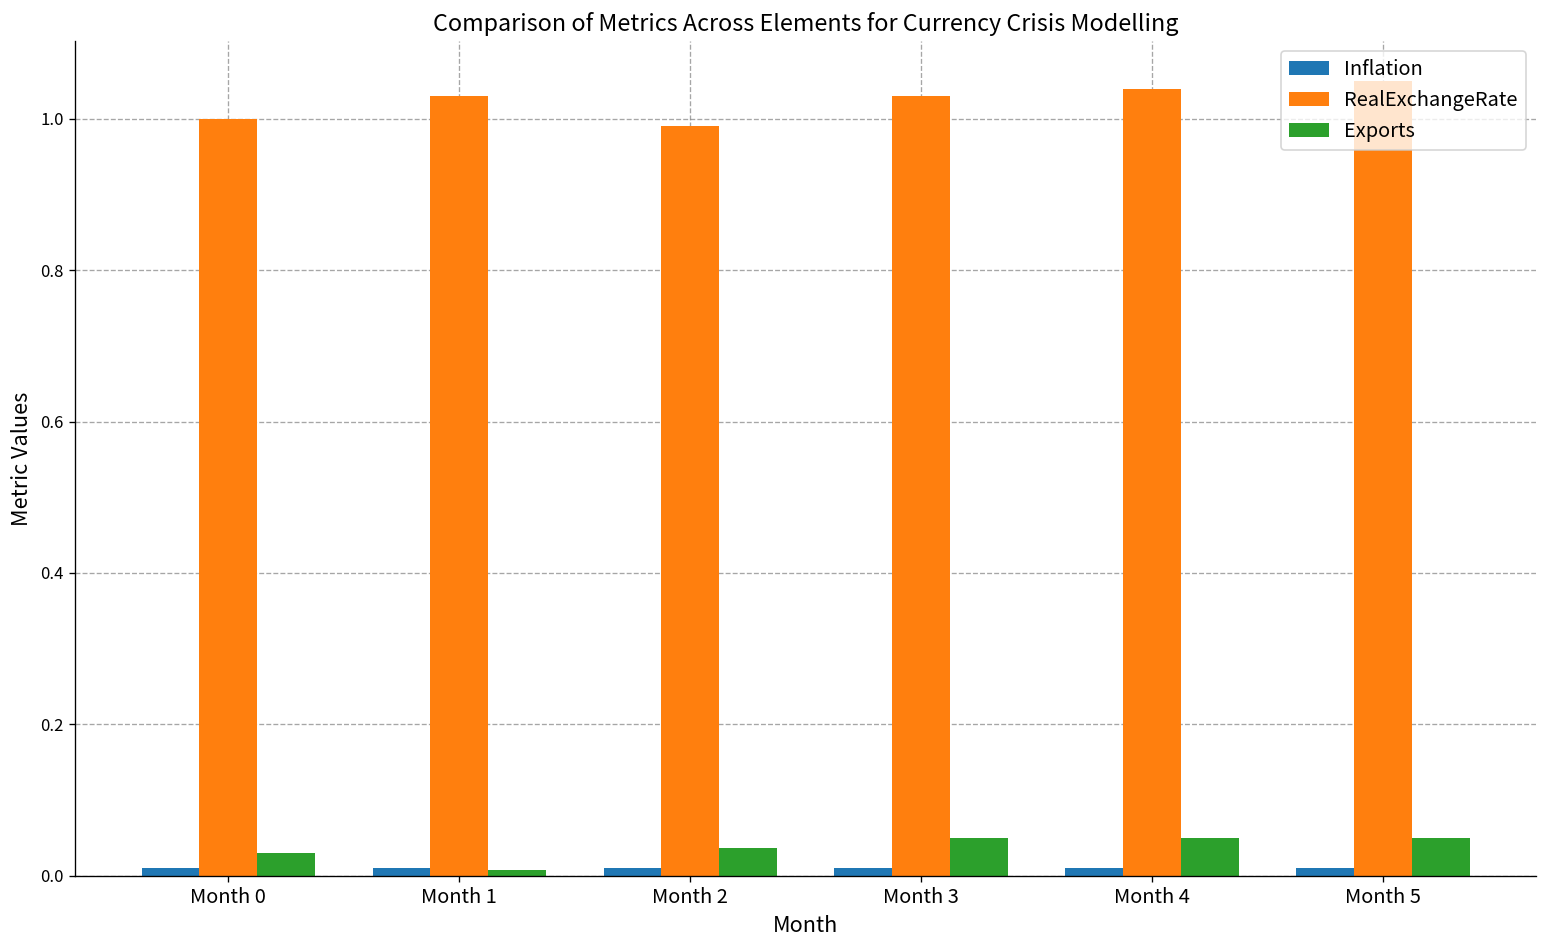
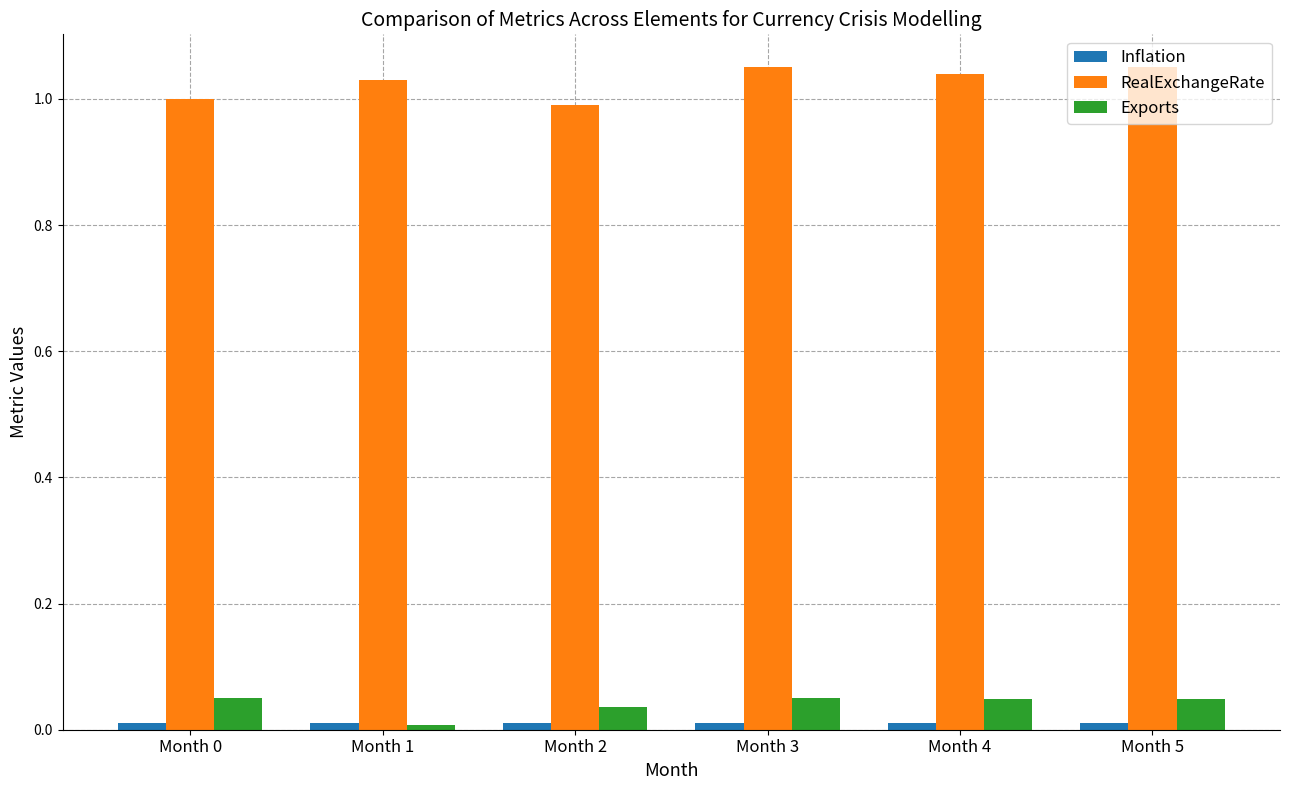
Exports, Month 0: 0.03 -> 0.05
RealExchangeRate, Month 3: 1.03 -> 1.05
